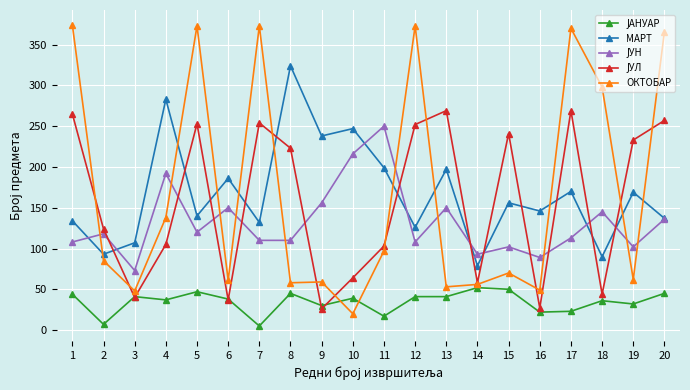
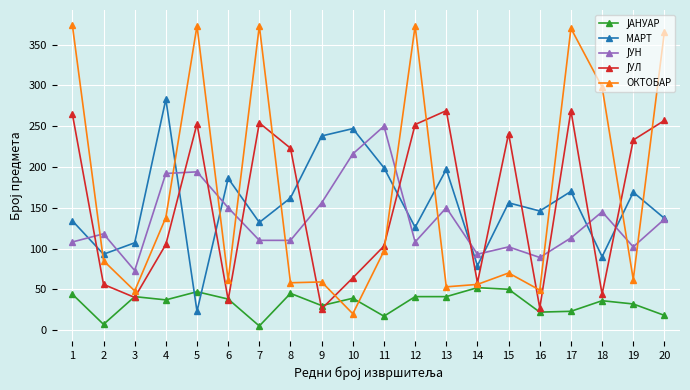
ЈУЛ, 2: 120 -> 60
МАРТ, 5: 140 -> 20
ЈУН, 5: 120 -> 190
МАРТ, 8: 320 -> 160
ЈАНУАР, 20: 50 -> 20
